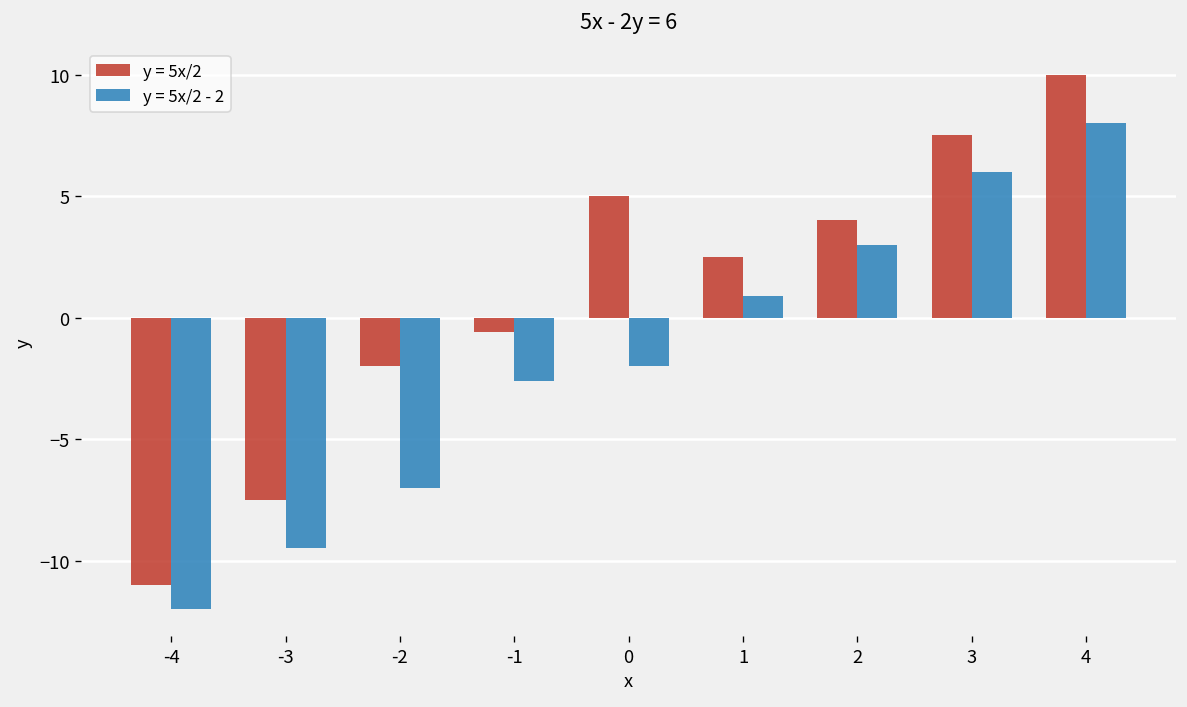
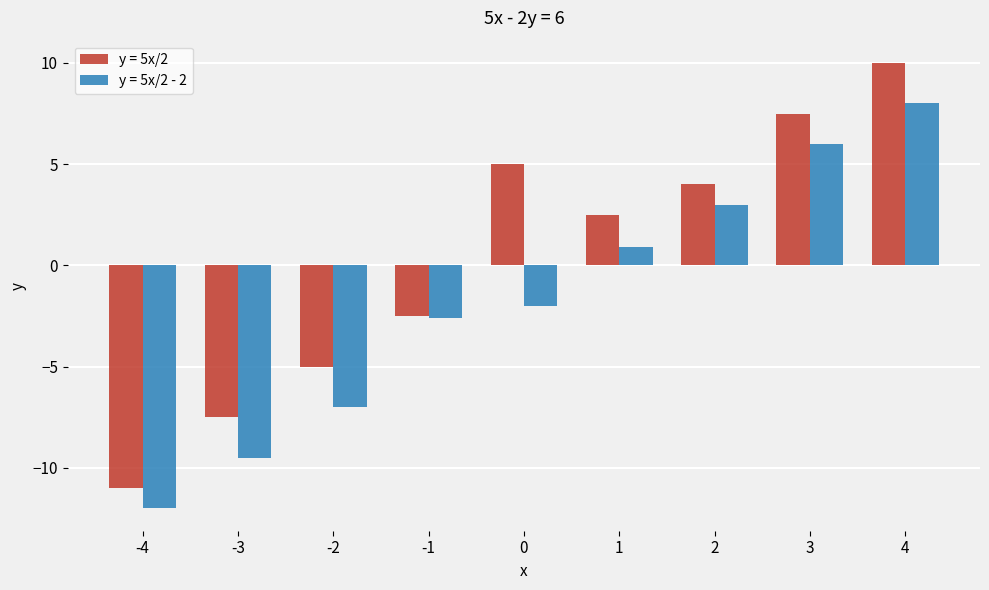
y = 5x/2, -2: -2 -> -5
y = 5x/2, -1: -0.6 -> -2.5
